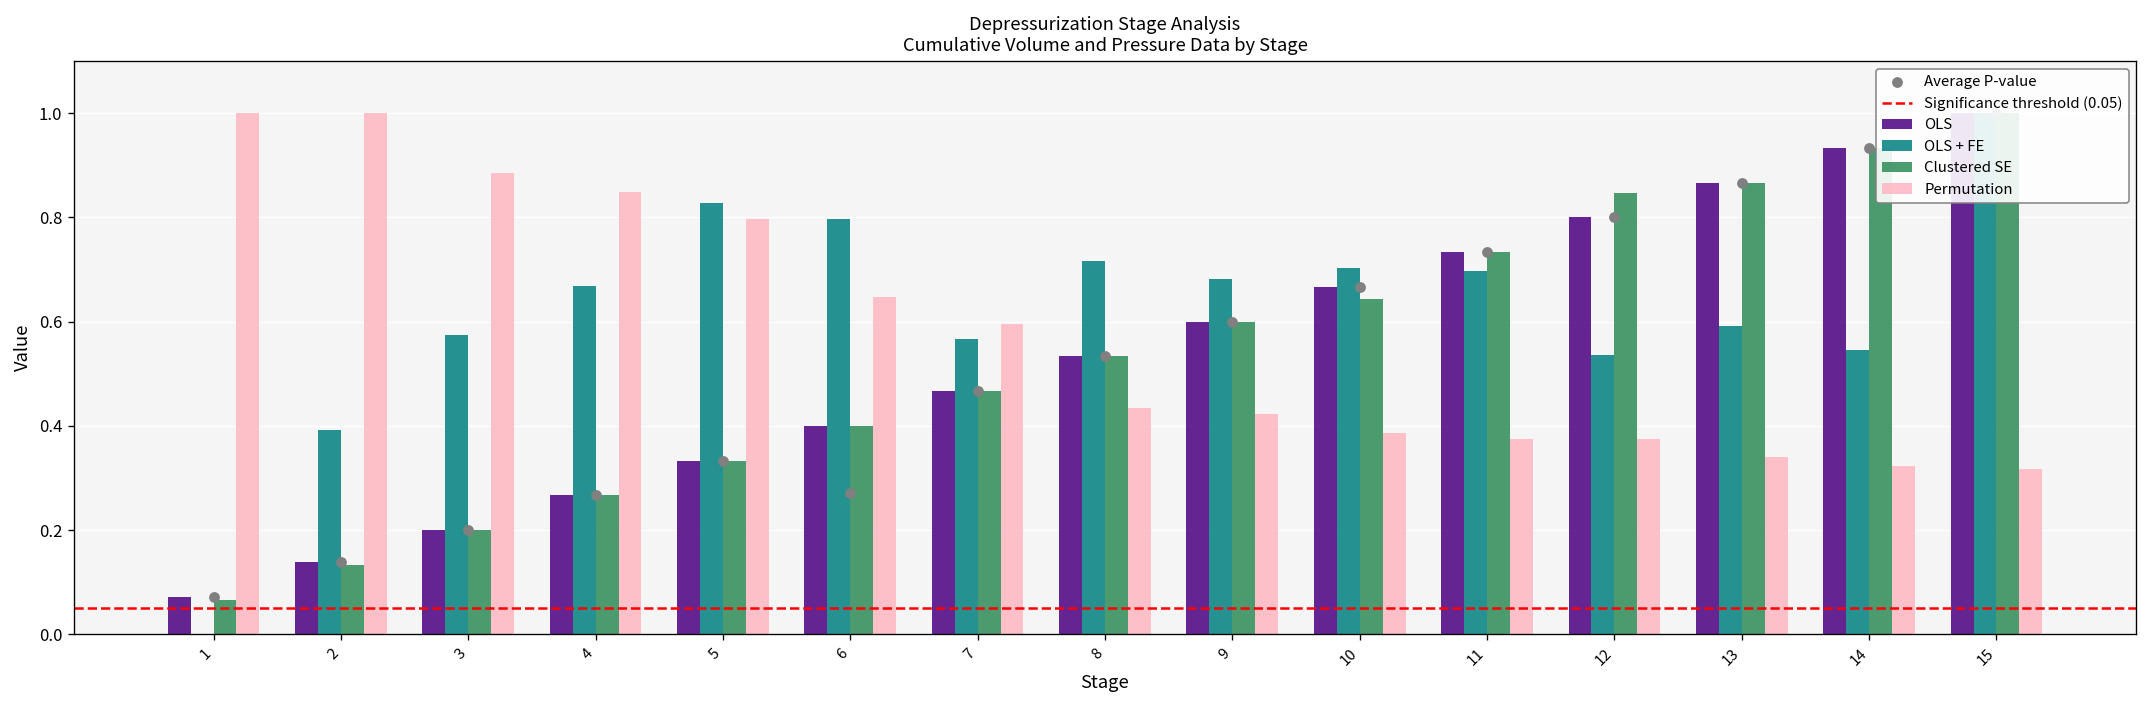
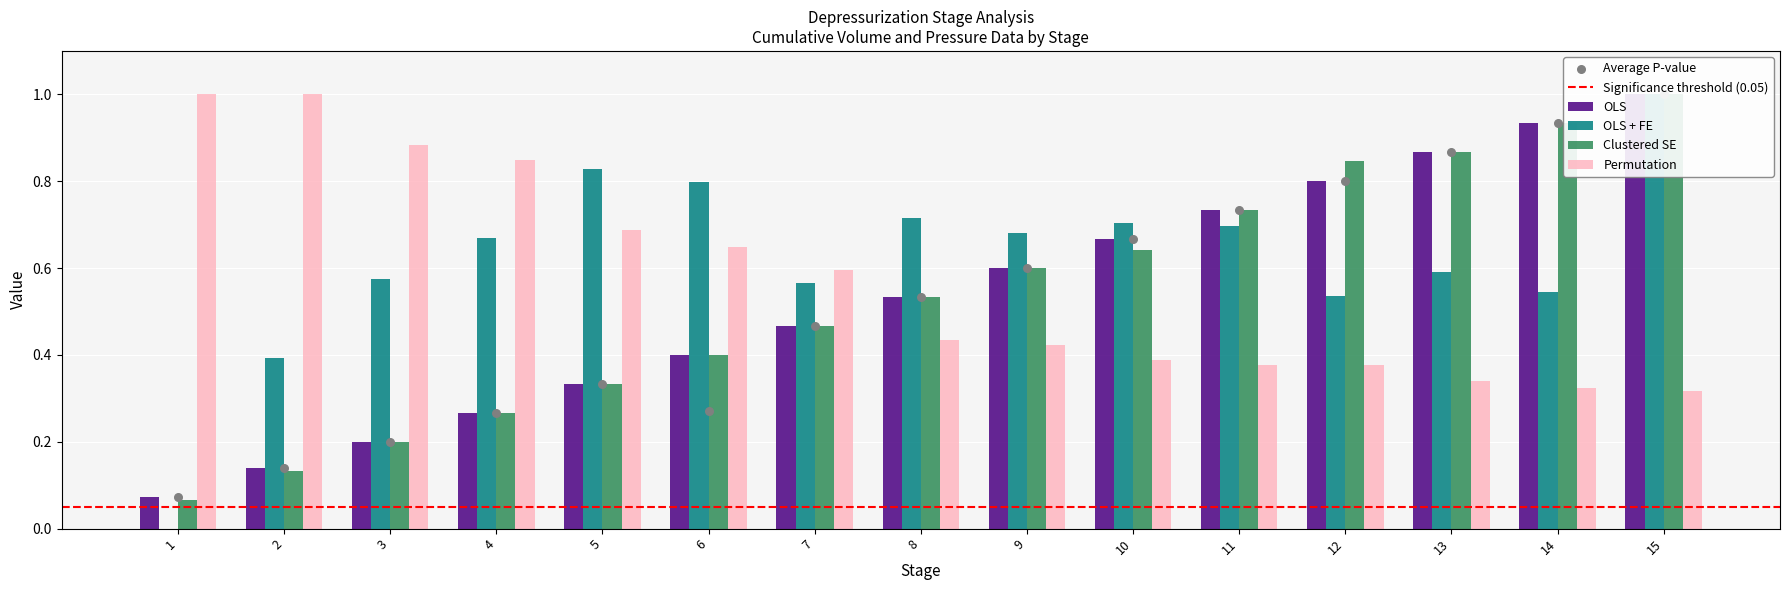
Permutation, 5: 0.80 -> 0.69
